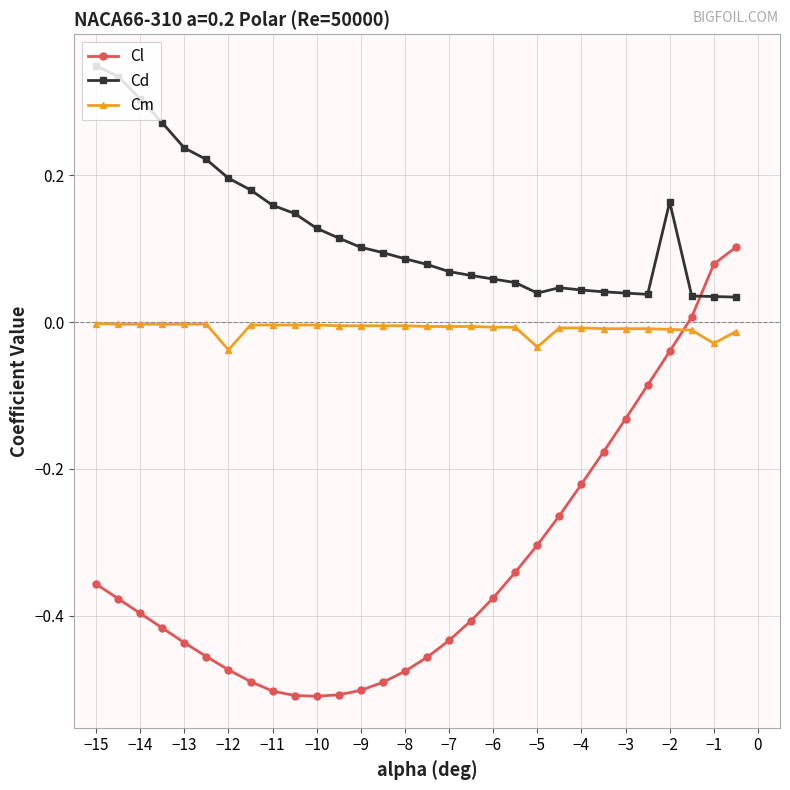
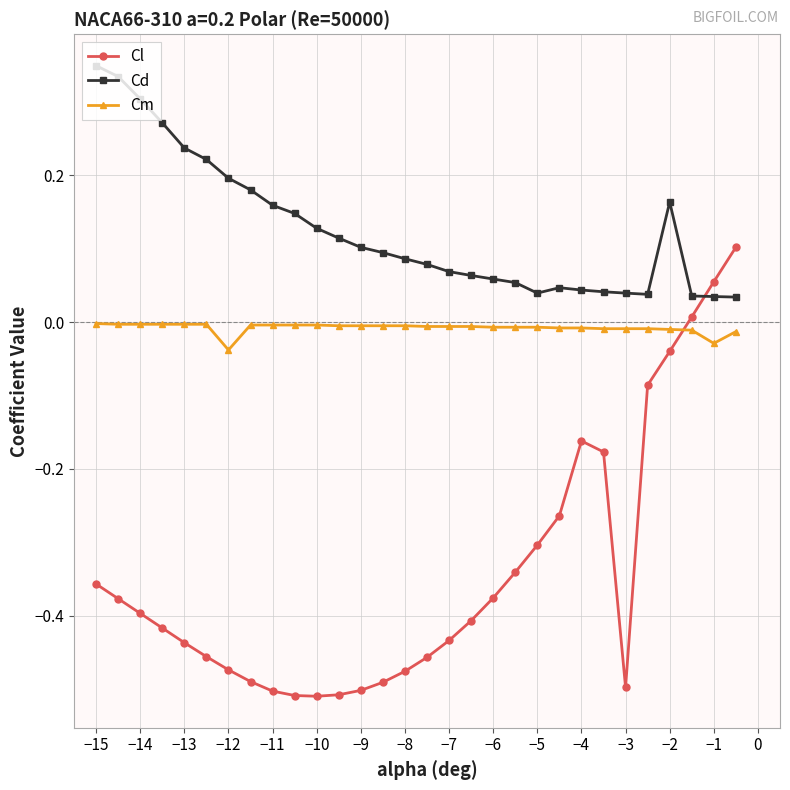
Cm, −5: -0.03 -> -0.01
Cl, −4: -0.22 -> -0.16
Cl, −3: -0.13 -> -0.50
Cl, −1: 0.08 -> 0.06
